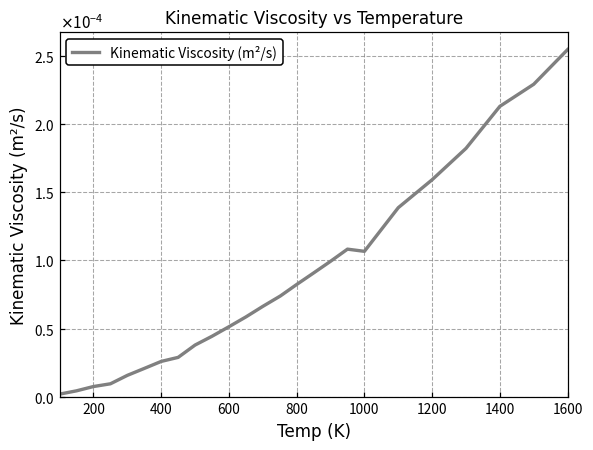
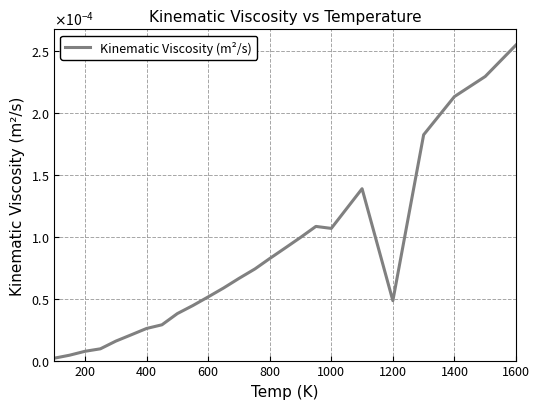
1200: 0.000159 -> 0.000048
